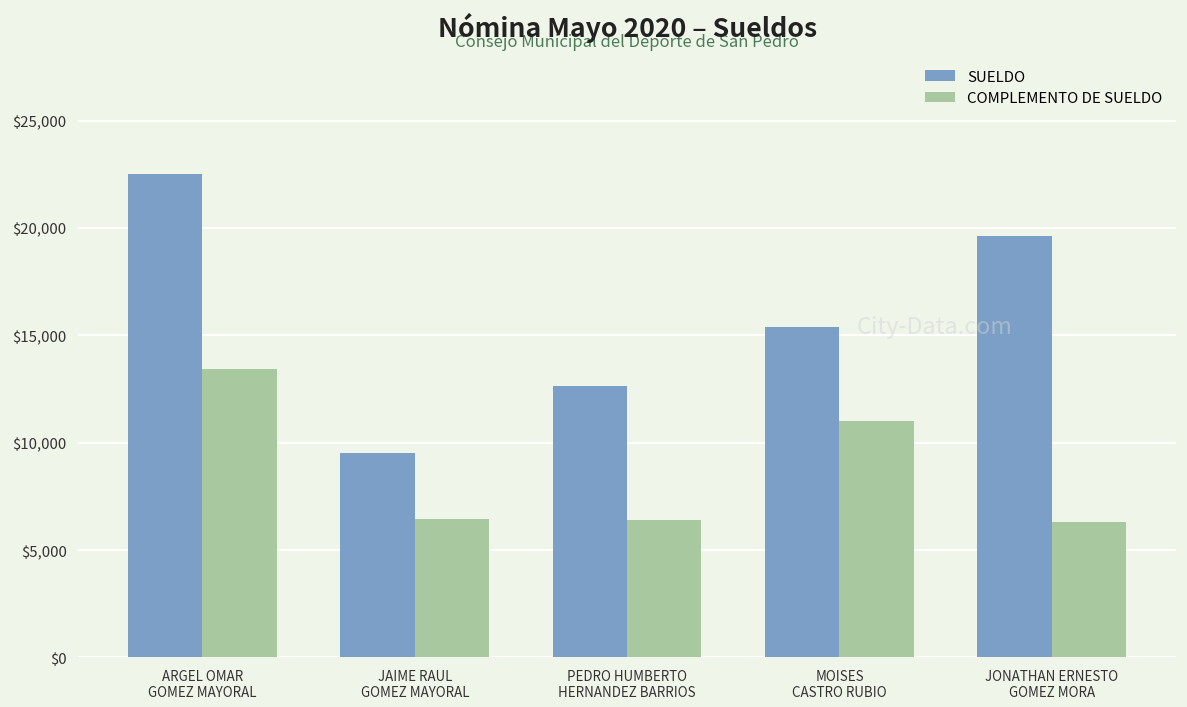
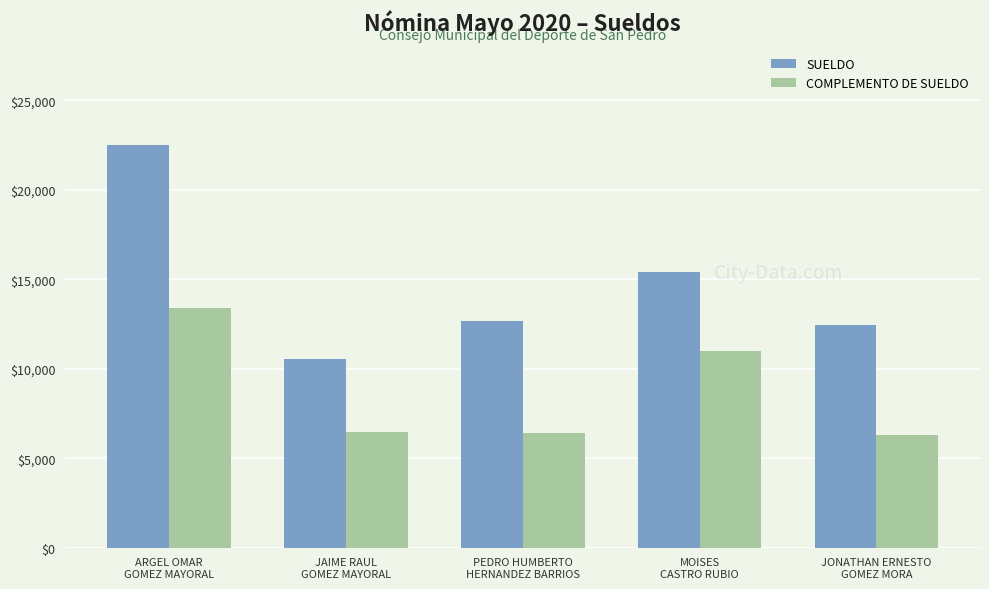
SUELDO, JAIME RAUL GOMEZ MAYORAL: $9,500 -> $10,500
SUELDO, JONATHAN ERNESTO GOMEZ MORA: $19,600 -> $12,400
